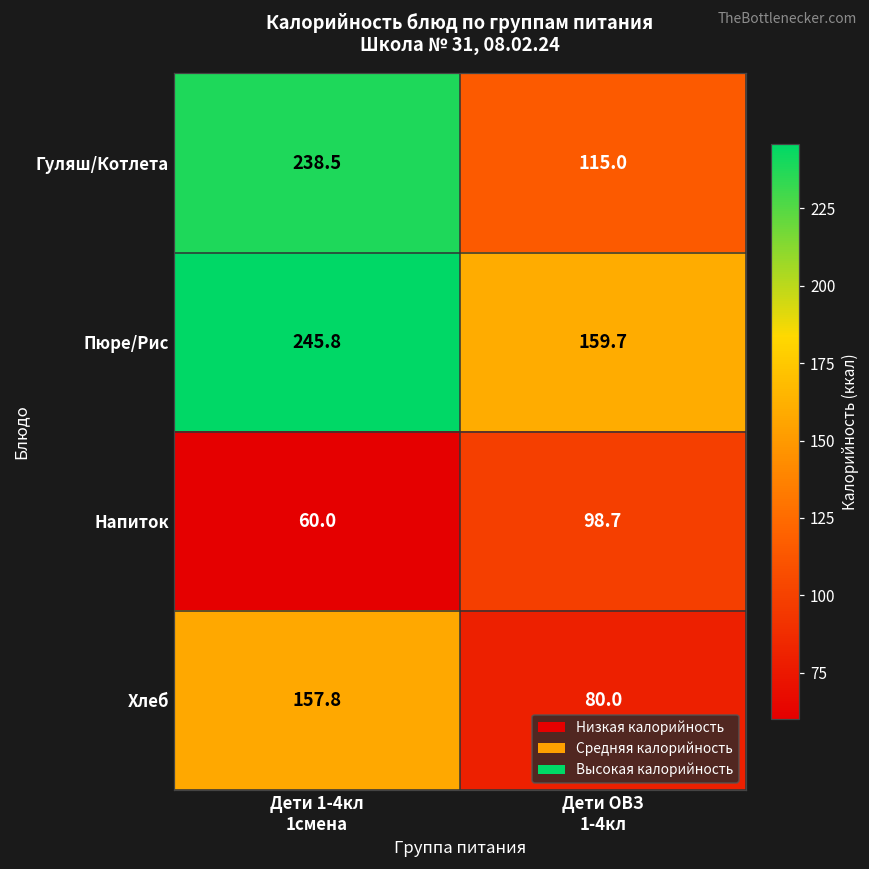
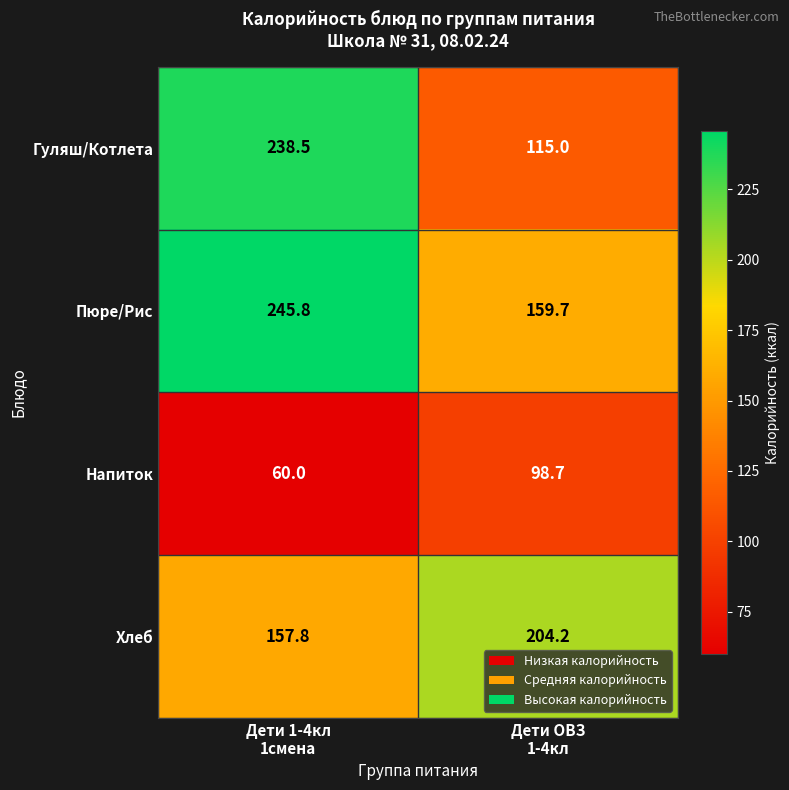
Хлеб, Дети ОВЗ 1-4кл: 80.0 -> 204.2
